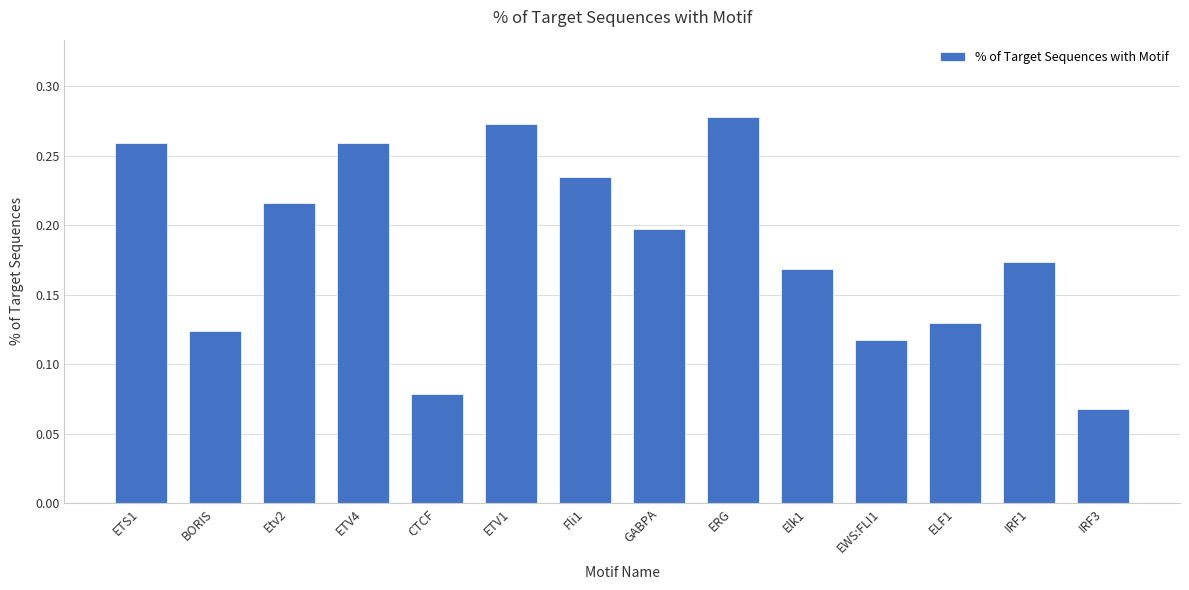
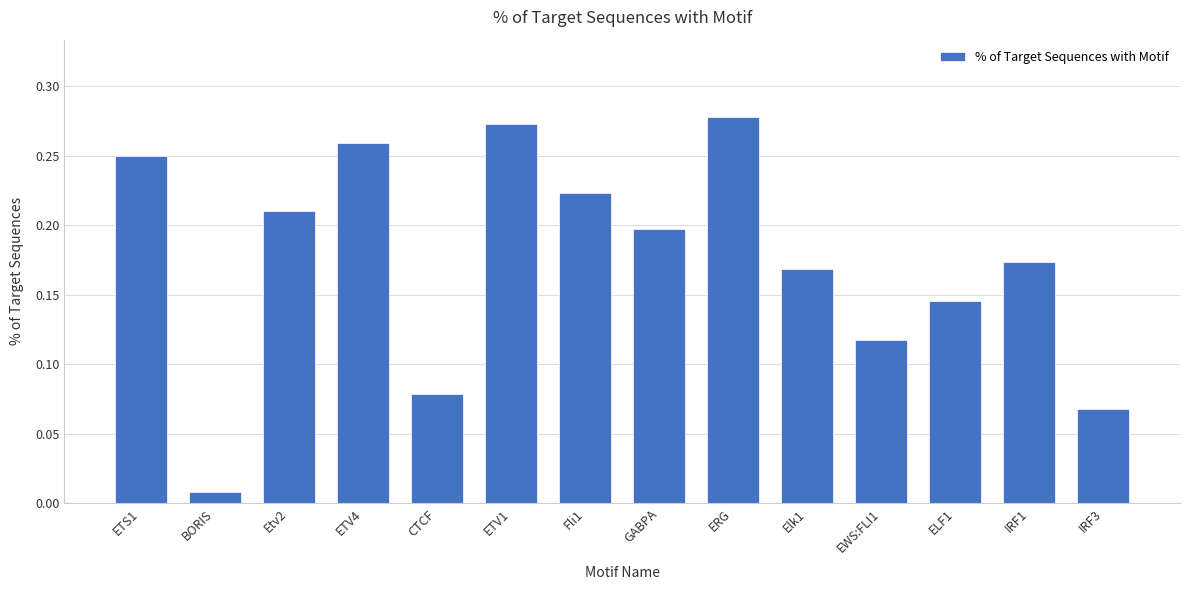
ETS1: 0.259 -> 0.250
BORIS: 0.124 -> 0.008
Etv2: 0.216 -> 0.210
Fli1: 0.235 -> 0.223
ELF1: 0.130 -> 0.146
